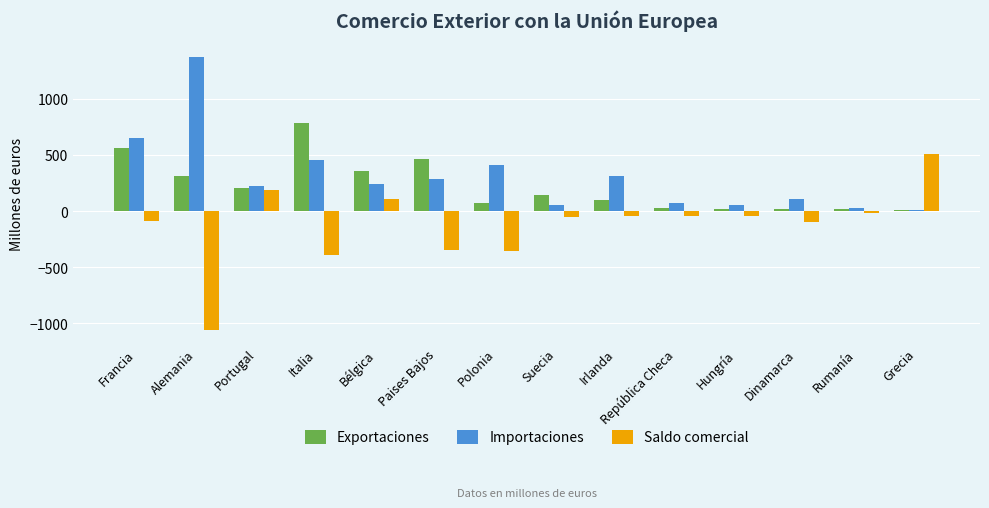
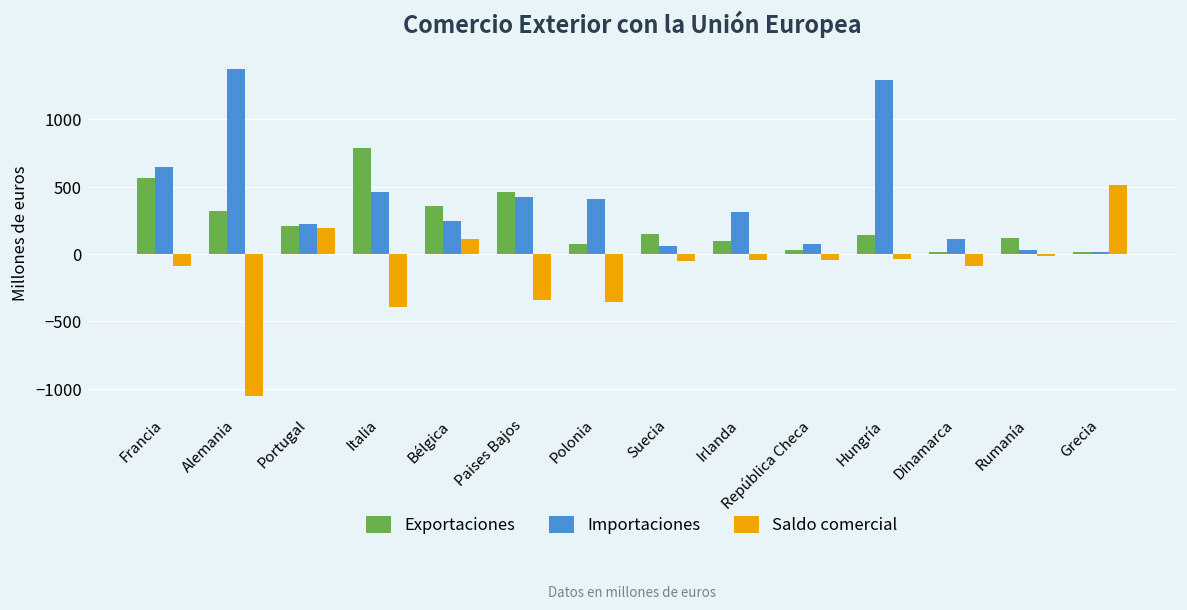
Importaciones, Paises Bajos: 290 -> 420
Exportaciones, Hungría: 20 -> 140
Importaciones, Hungría: 60 -> 1290
Exportaciones, Rumanía: 20 -> 120
